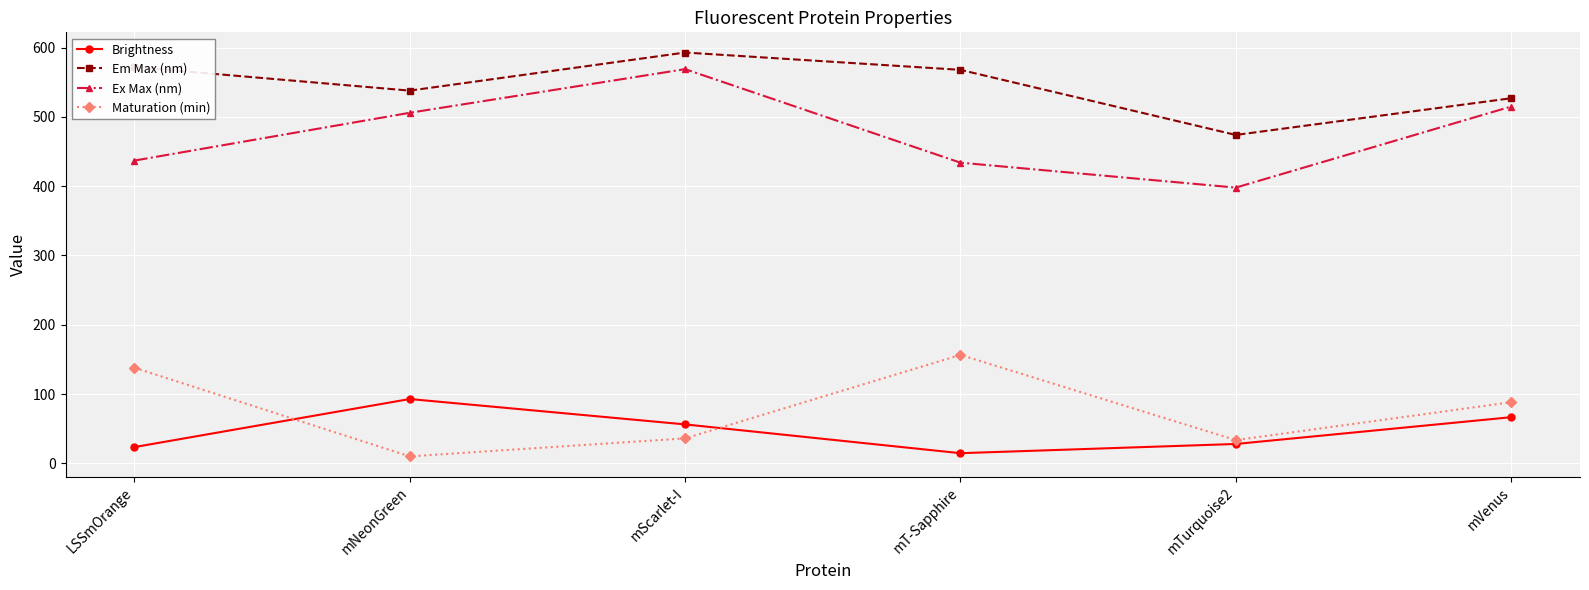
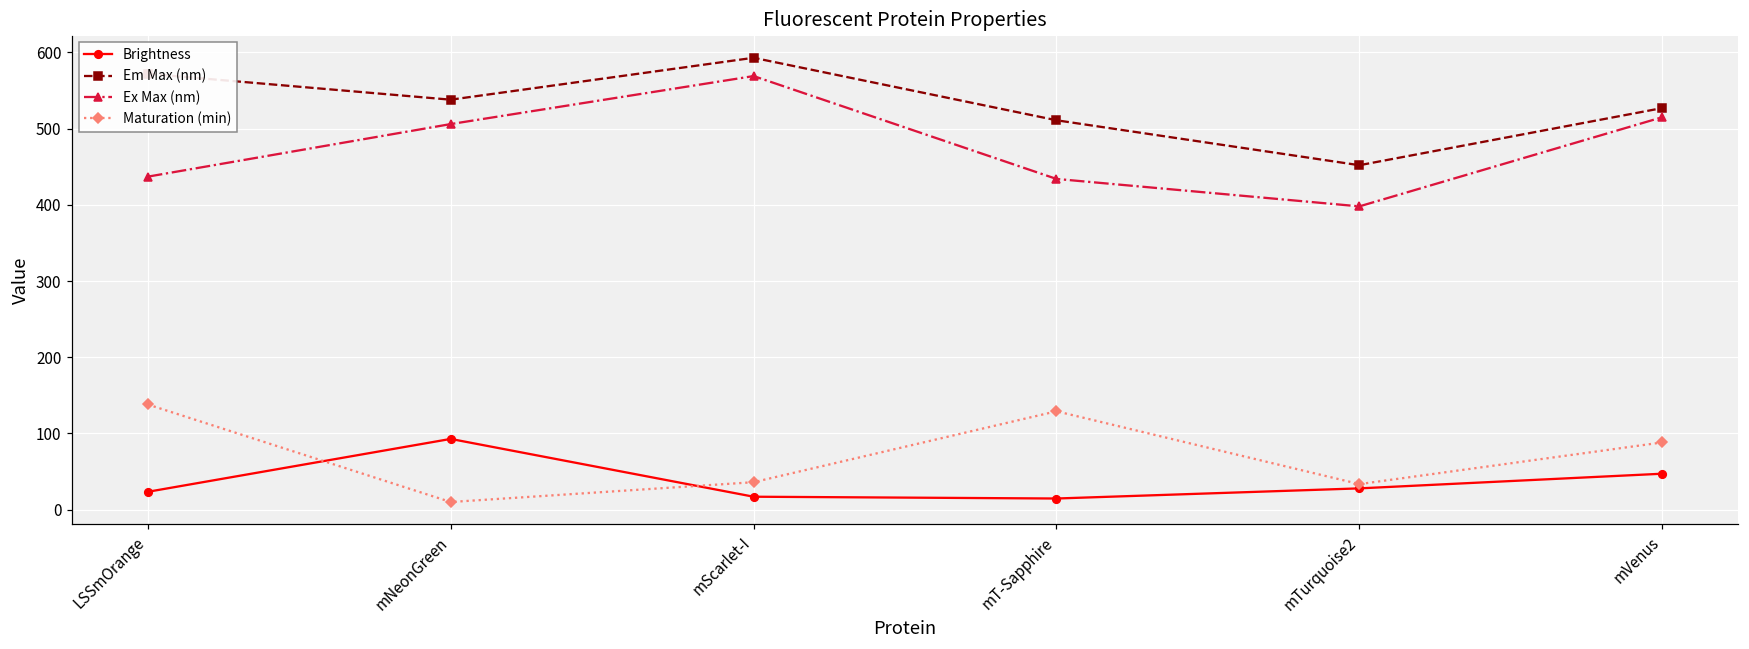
Brightness, mScarlet-I: 60 -> 20
Em Max (nm), mT-Sapphire: 570 -> 510
Maturation (min), mT-Sapphire: 160 -> 130
Em Max (nm), mTurquoise2: 470 -> 450
Brightness, mVenus: 70 -> 50
